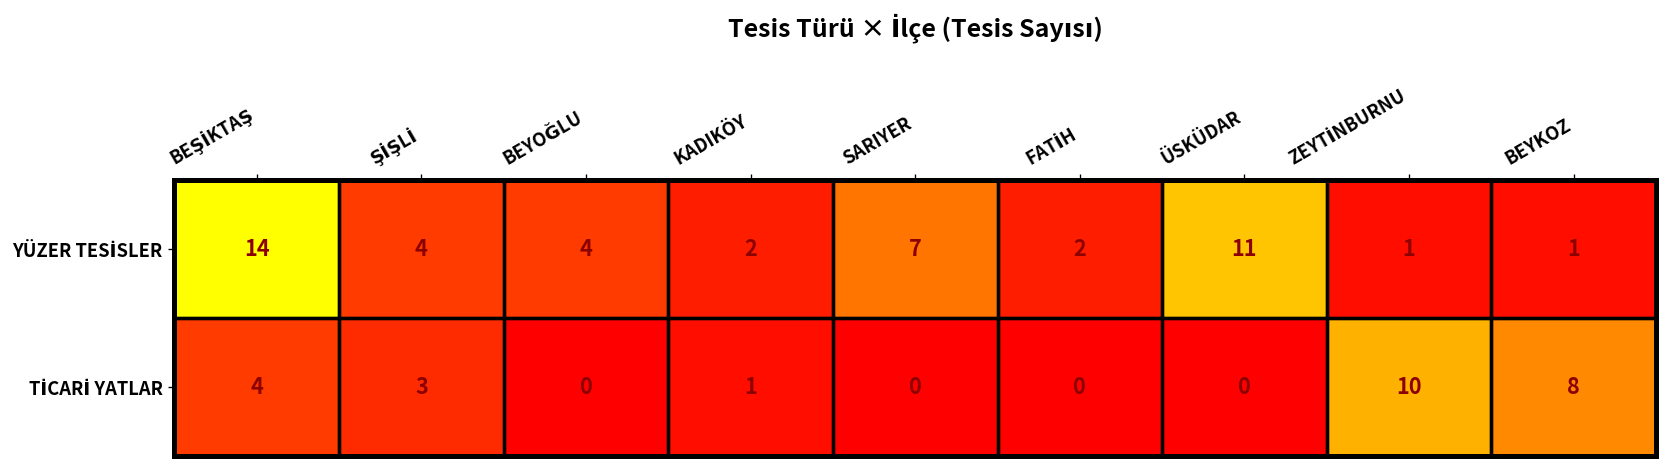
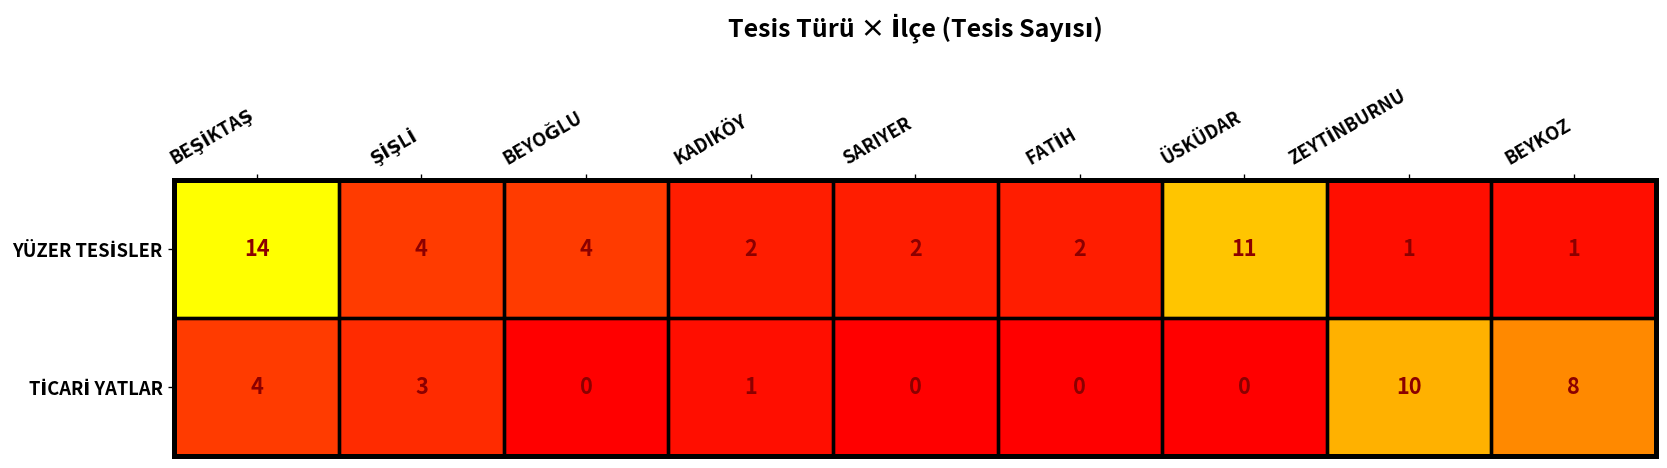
YÜZER TESİSLER, SARIYER: 7 -> 2
